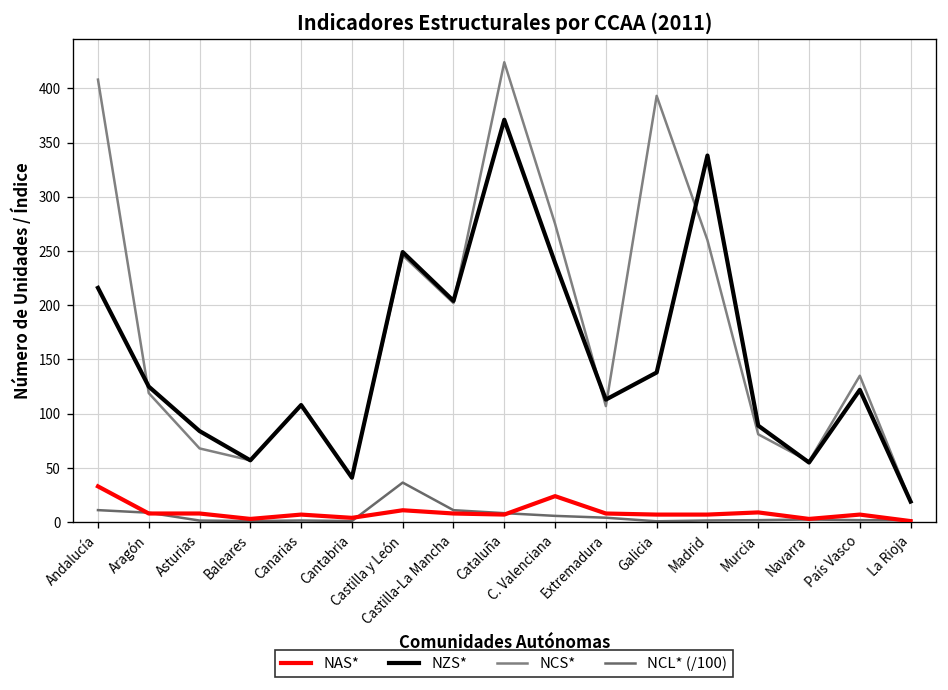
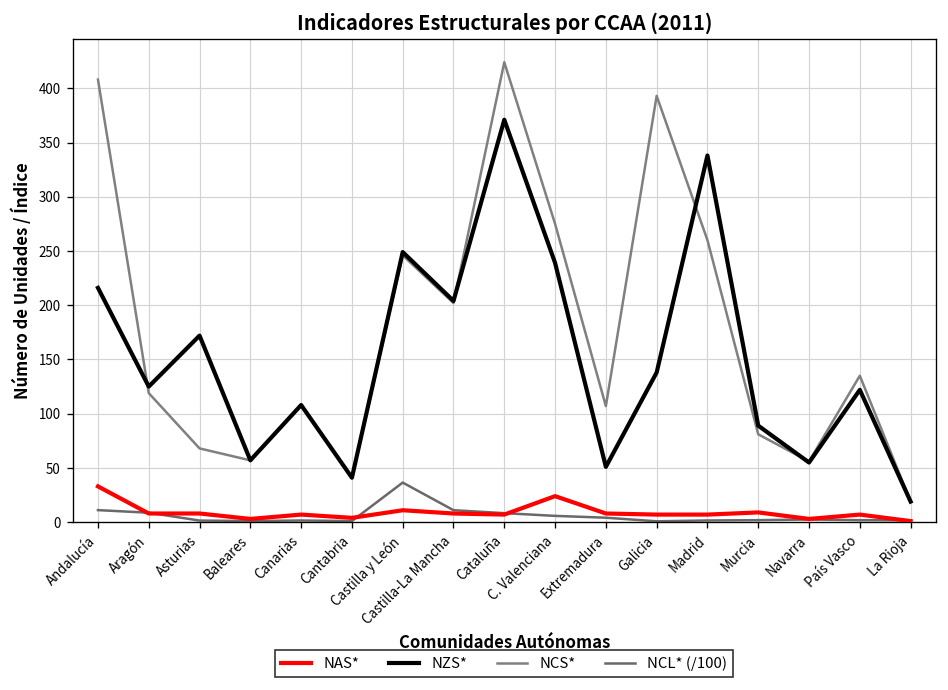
NZS*, Asturias: 80 -> 170
NZS*, Extremadura: 110 -> 50
